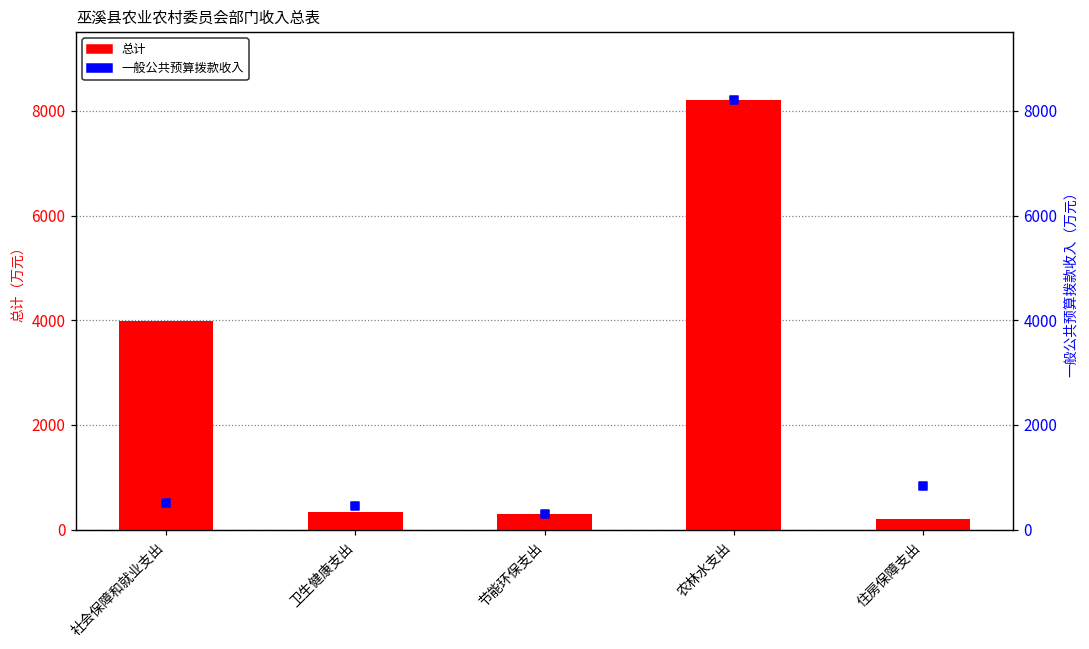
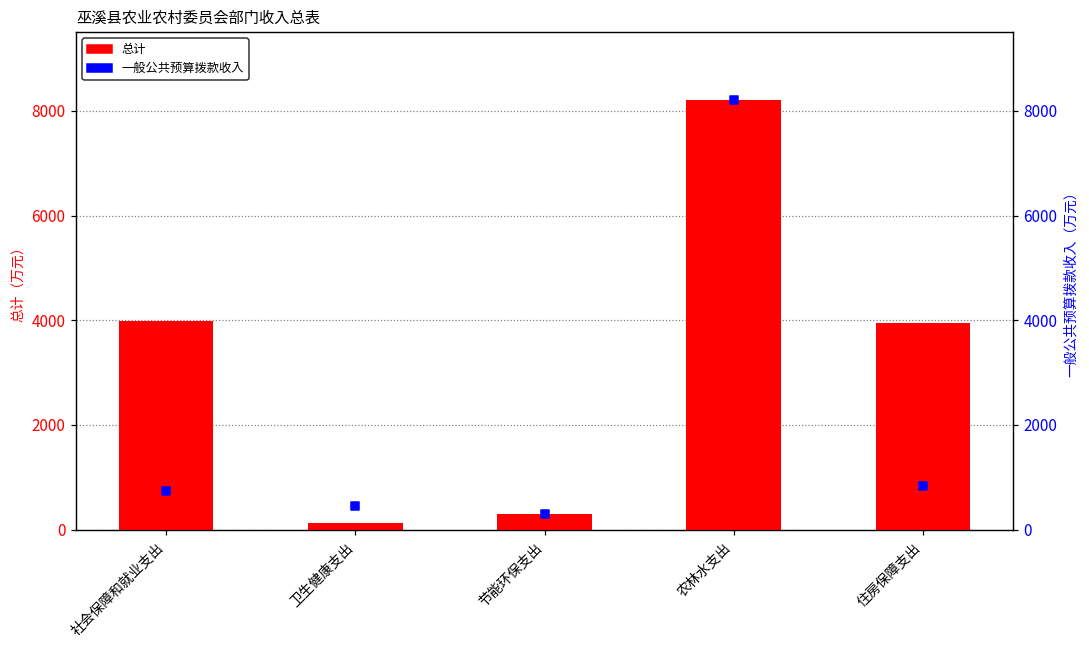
总计, 卫生健康支出: 300 -> 100
总计, 住房保障支出: 200 -> 3900
一般公共预算拨款收入, 社会保障和就业支出: 500 -> 700
